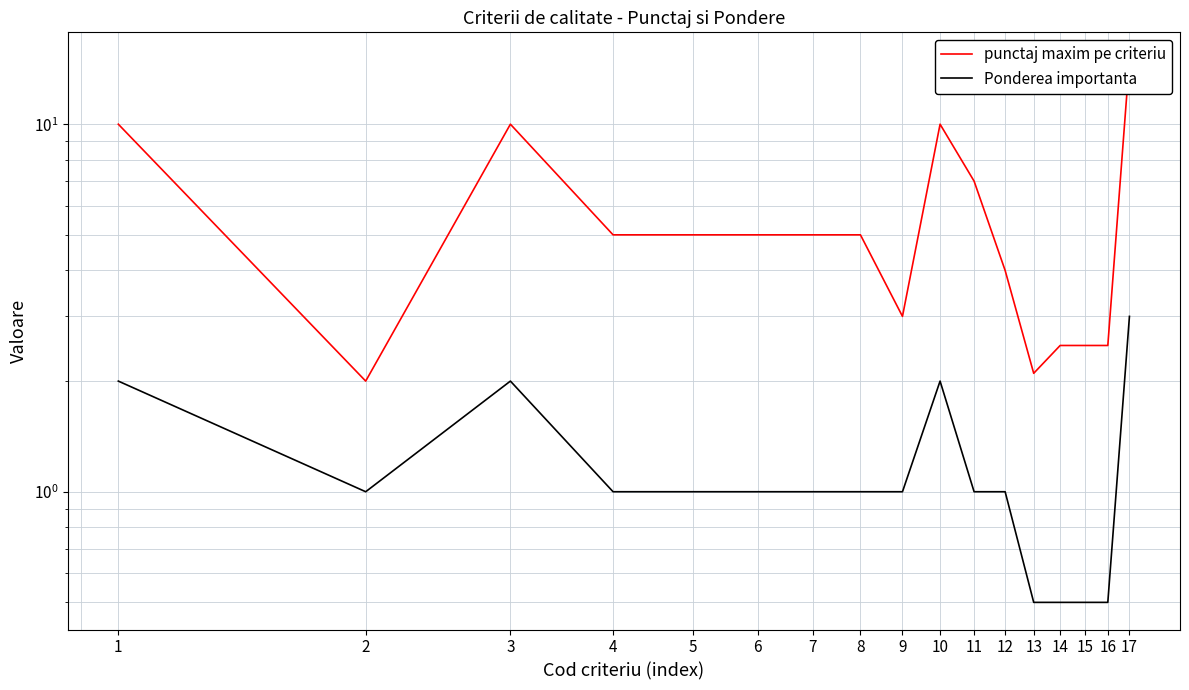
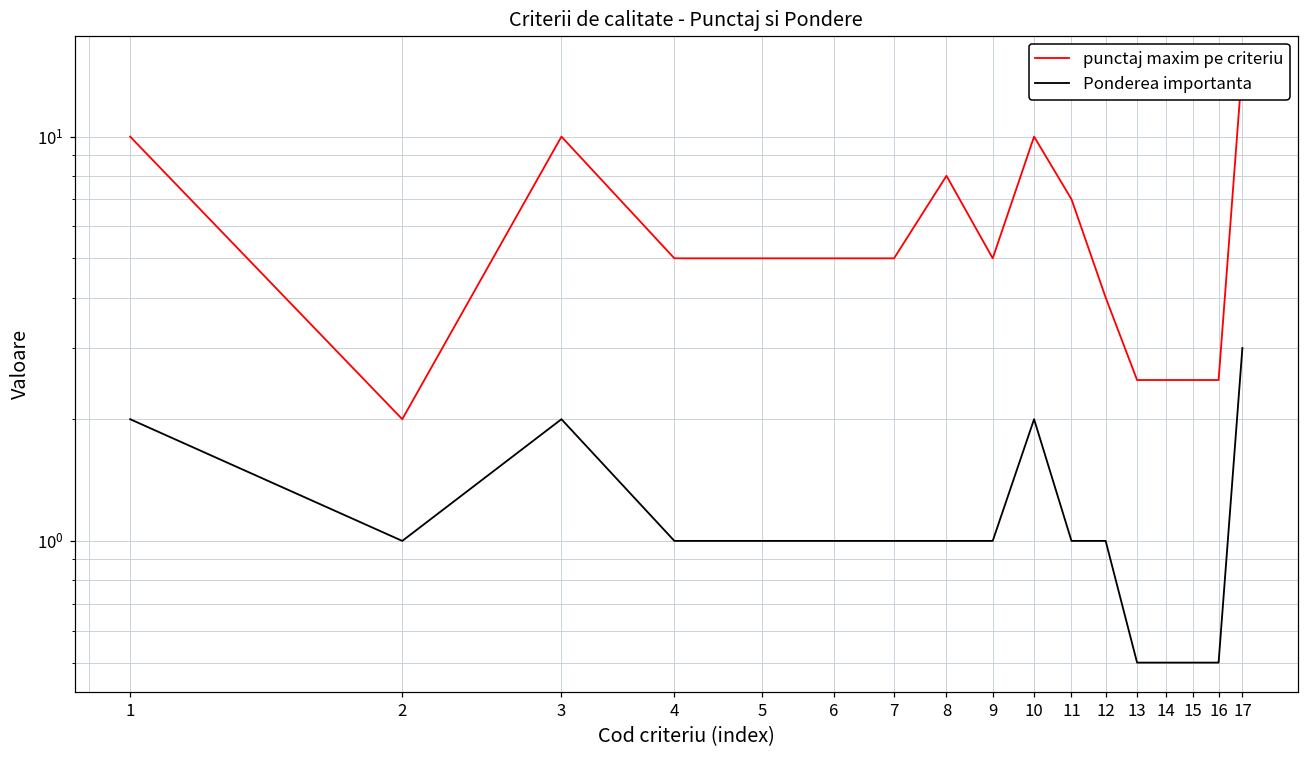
punctaj maxim pe criteriu, 8: 5 -> 8
punctaj maxim pe criteriu, 9: 3 -> 5
punctaj maxim pe criteriu, 13: 2.1 -> 2.5
